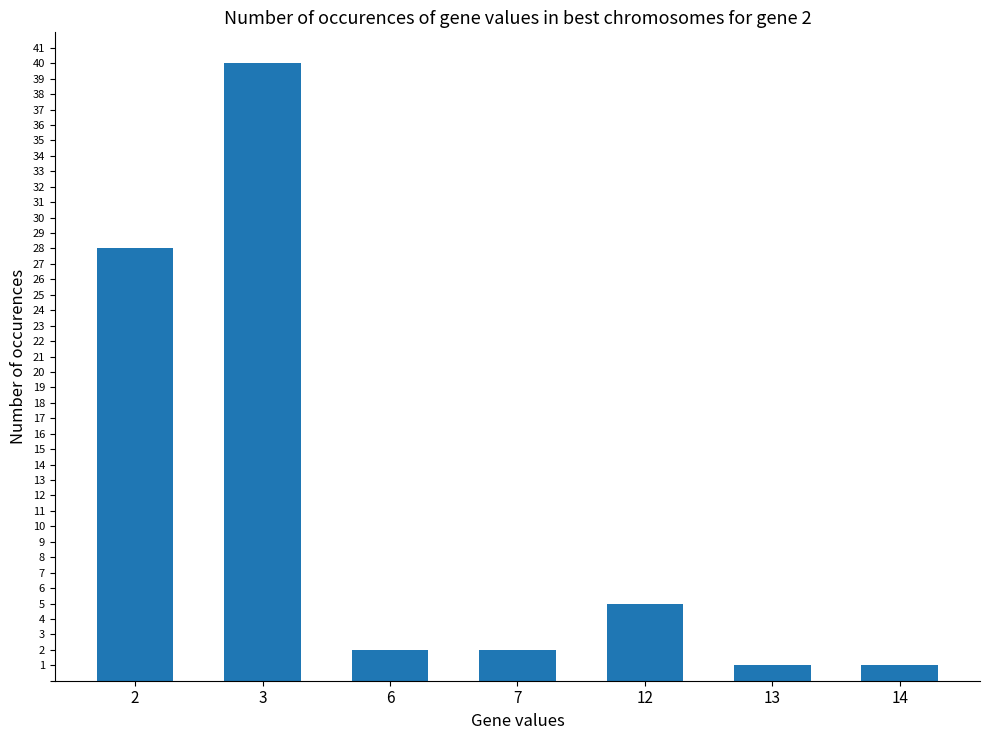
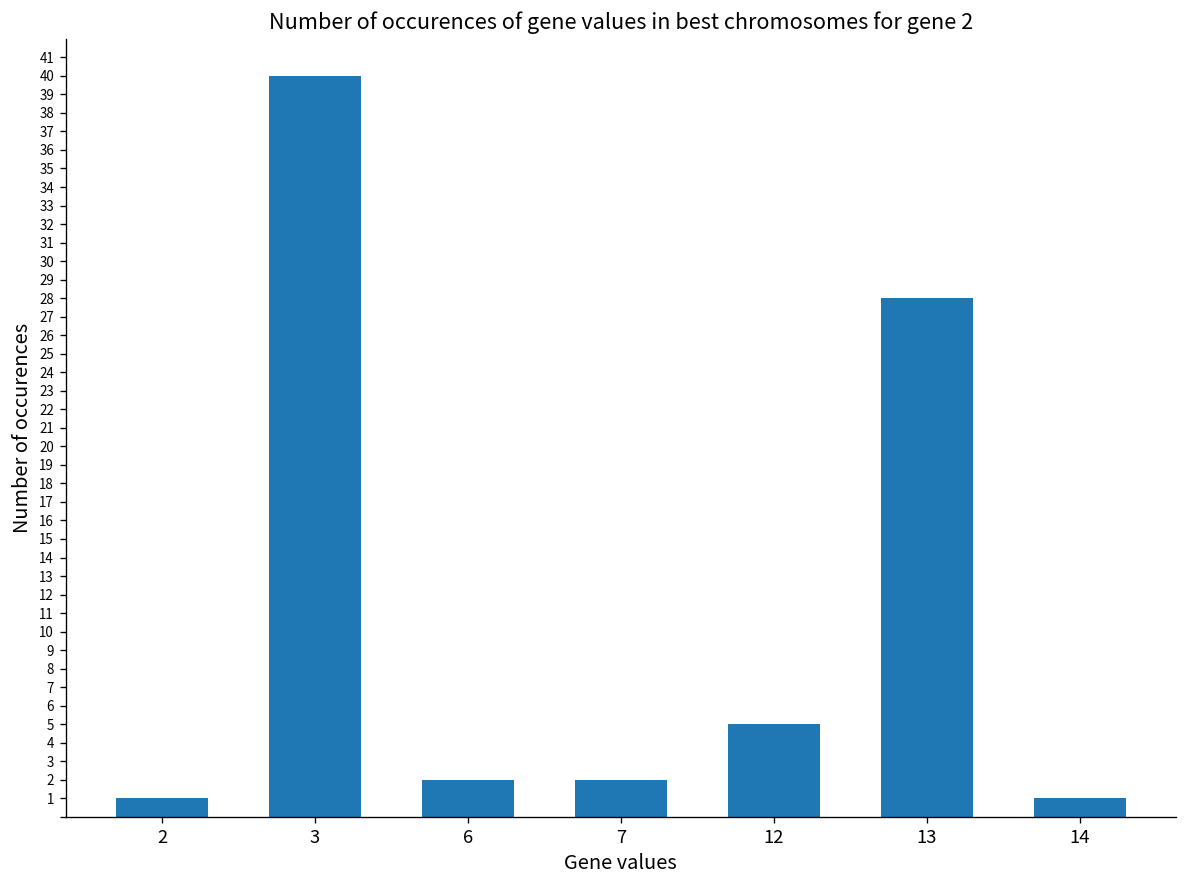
2: 28 -> 1
13: 1 -> 28
